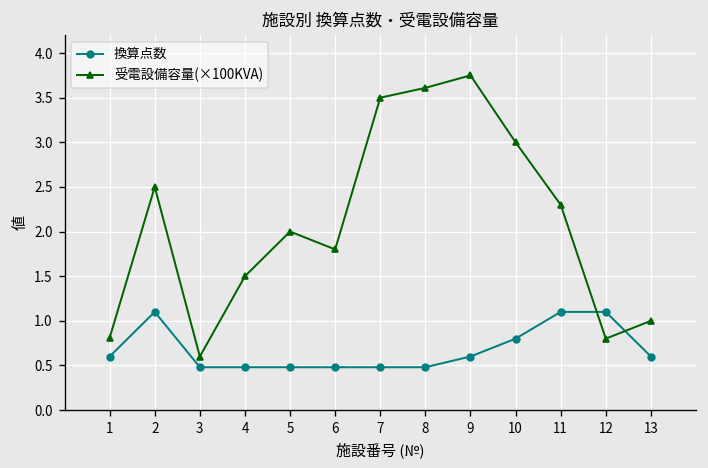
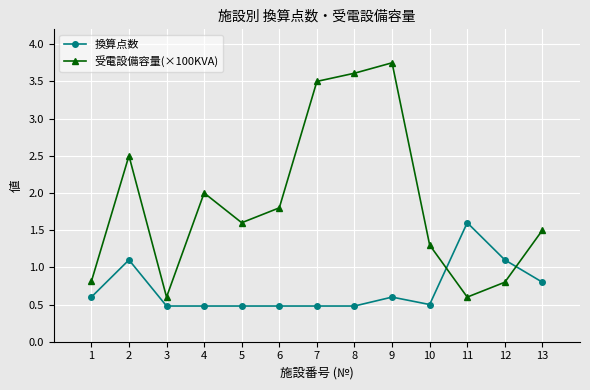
受電設備容量(×100KVA), 4: 1.5 -> 2.0
受電設備容量(×100KVA), 5: 2.0 -> 1.6
換算点数, 10: 0.8 -> 0.5
受電設備容量(×100KVA), 10: 3.0 -> 1.3
換算点数, 11: 1.1 -> 1.6
受電設備容量(×100KVA), 11: 2.3 -> 0.6
換算点数, 13: 0.6 -> 0.8
受電設備容量(×100KVA), 13: 1.0 -> 1.5
